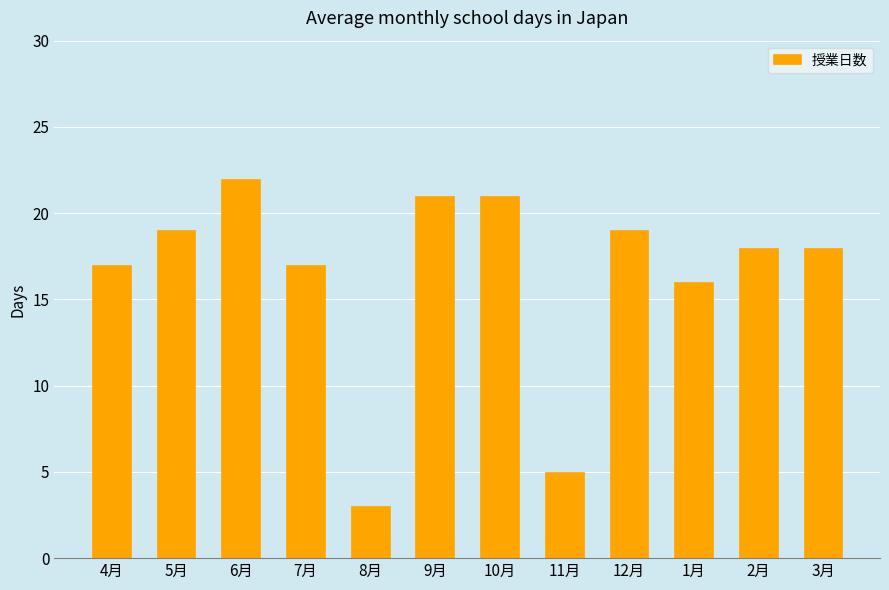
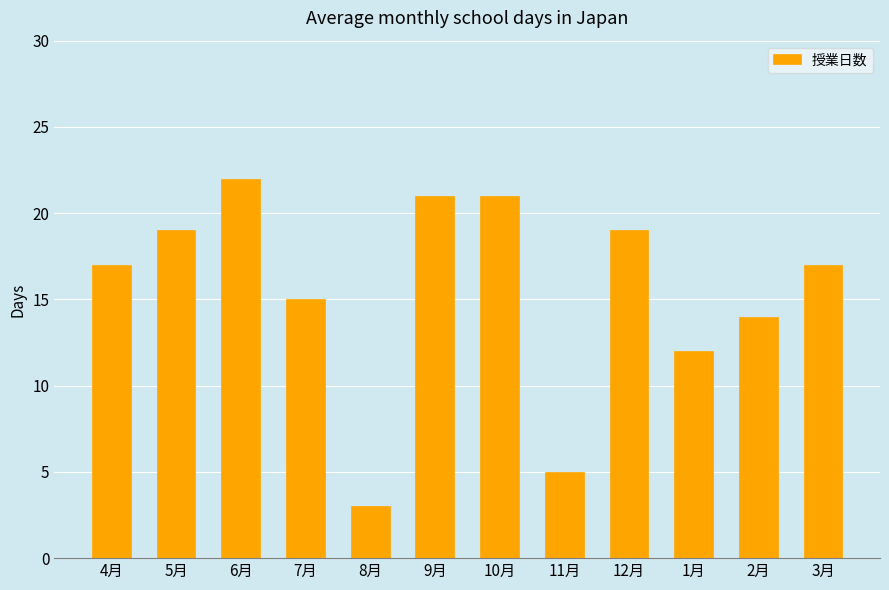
7月: 17 -> 15
1月: 16 -> 12
2月: 18 -> 14
3月: 18 -> 17
